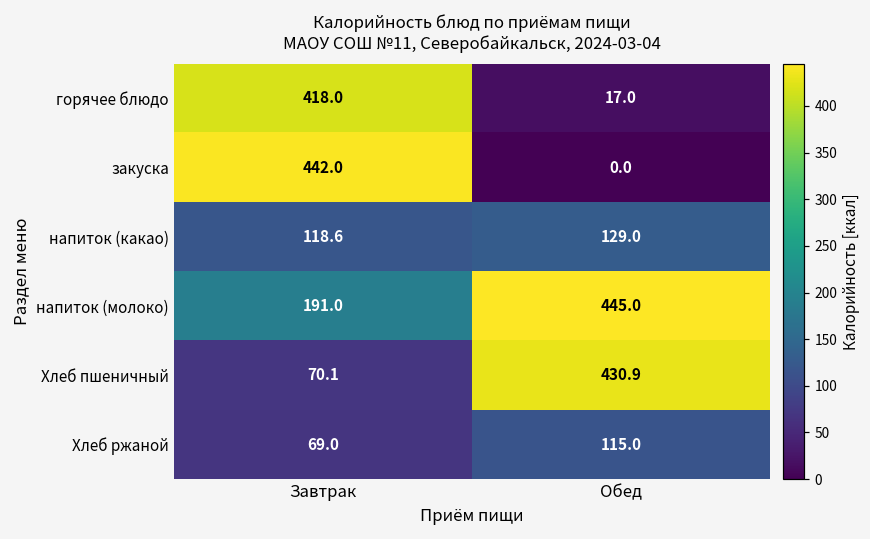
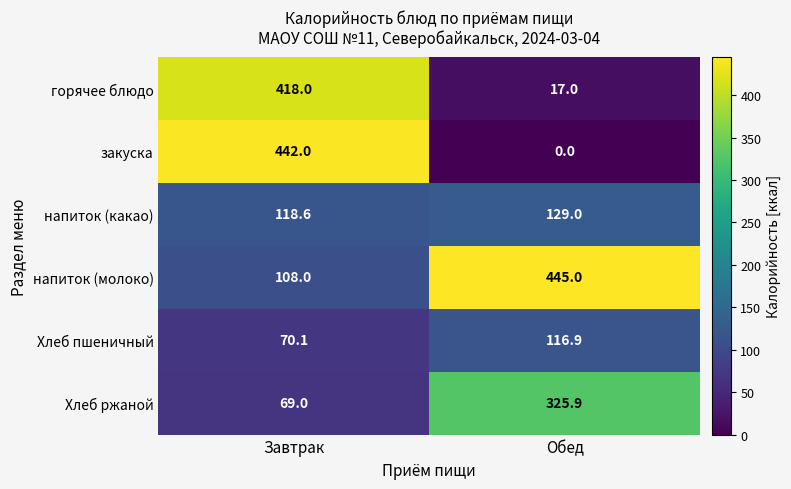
напиток (молоко), Завтрак: 191.0 -> 108.0
Хлеб пшеничный, Обед: 430.9 -> 116.9
Хлеб ржаной, Обед: 115.0 -> 325.9
